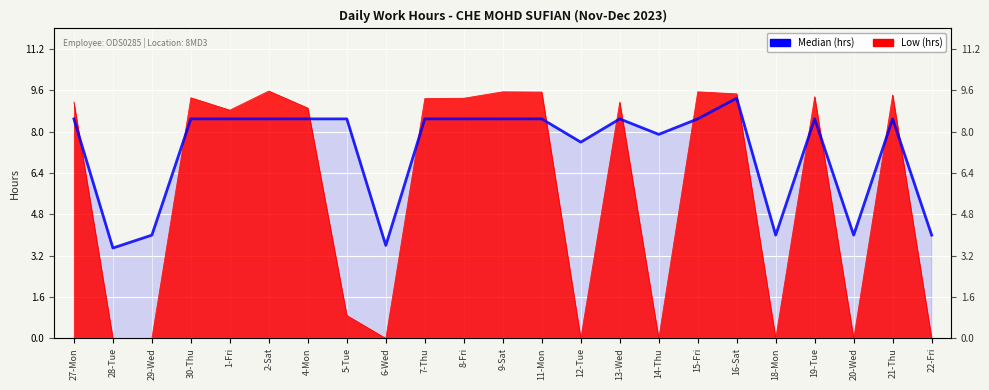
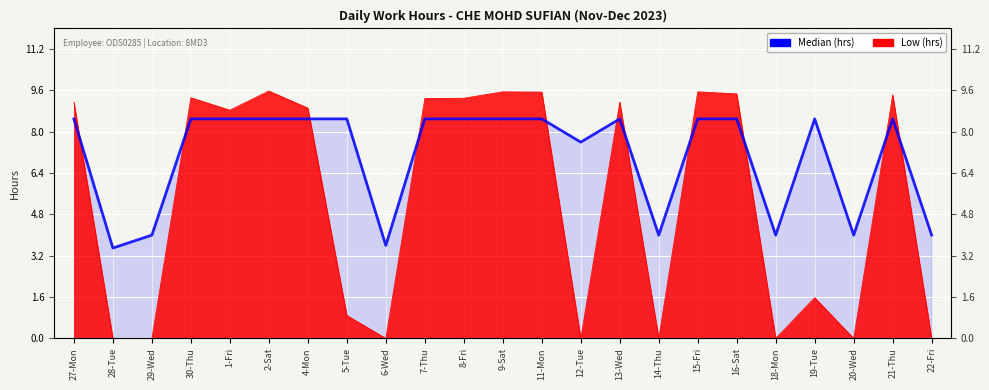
Median (hrs), 14-Thu: 7.9 -> 4.0
Median (hrs), 16-Sat: 9.3 -> 8.5
Low (hrs), 19-Tue: 9.4 -> 1.6
